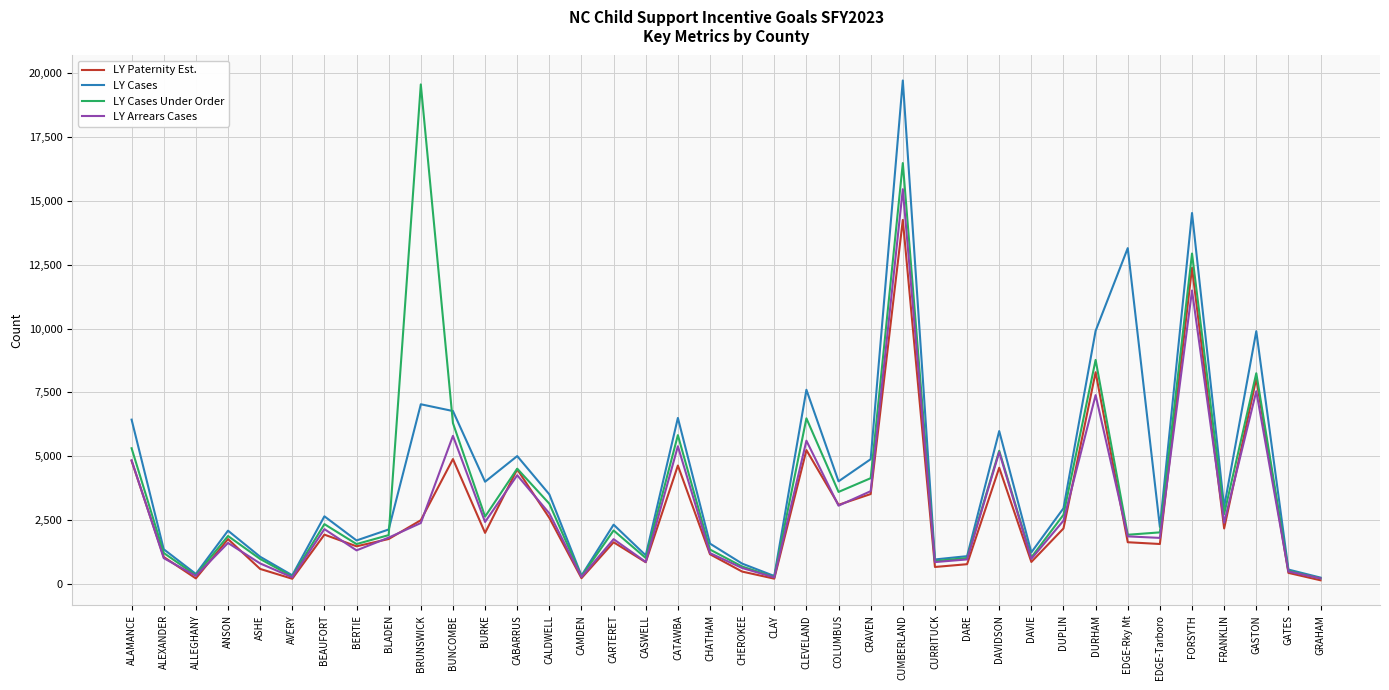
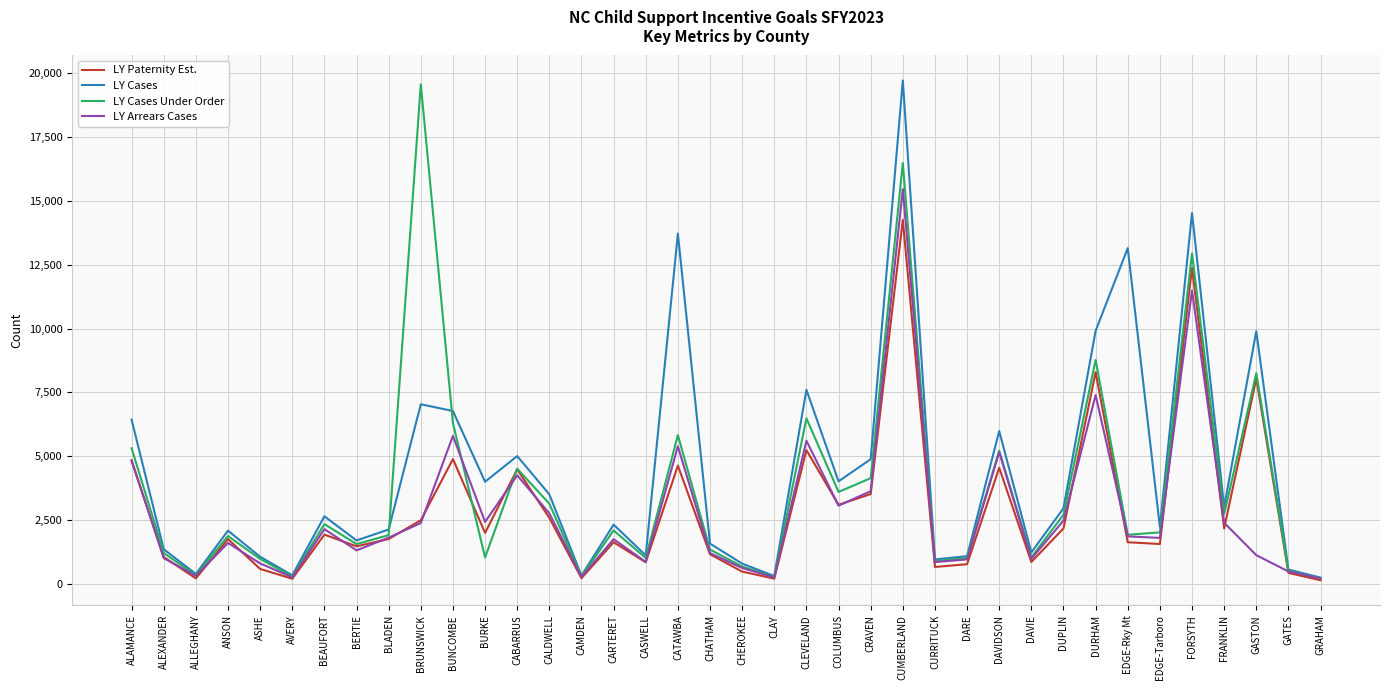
LY Cases Under Order, BURKE: 2,600 -> 1,000
LY Cases, CATAWBA: 6,500 -> 13,700
LY Arrears Cases, GASTON: 7,500 -> 1,100
